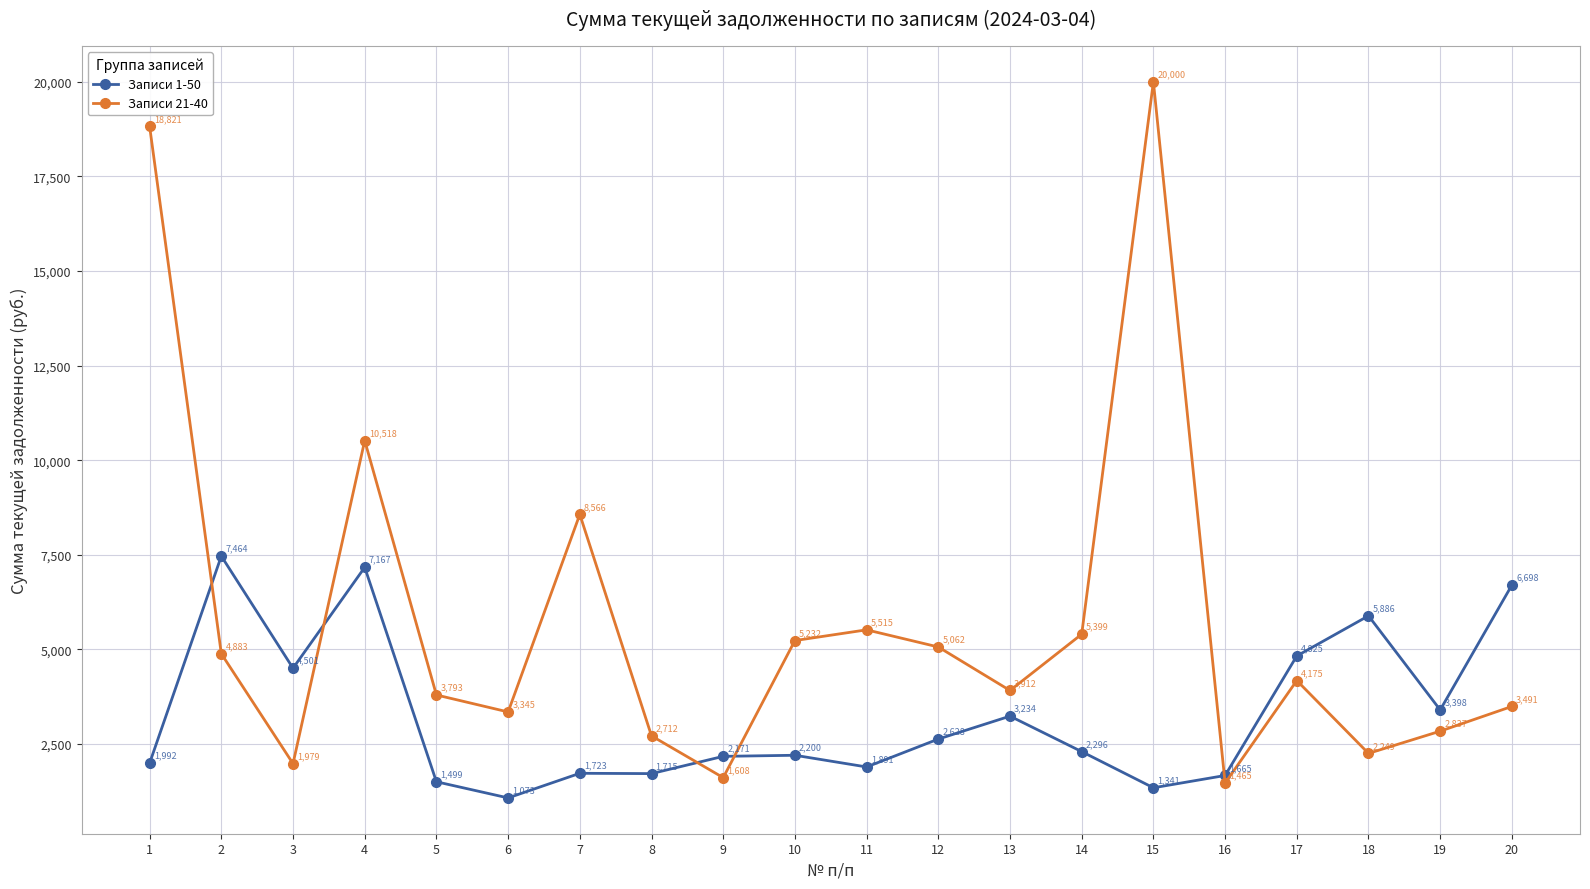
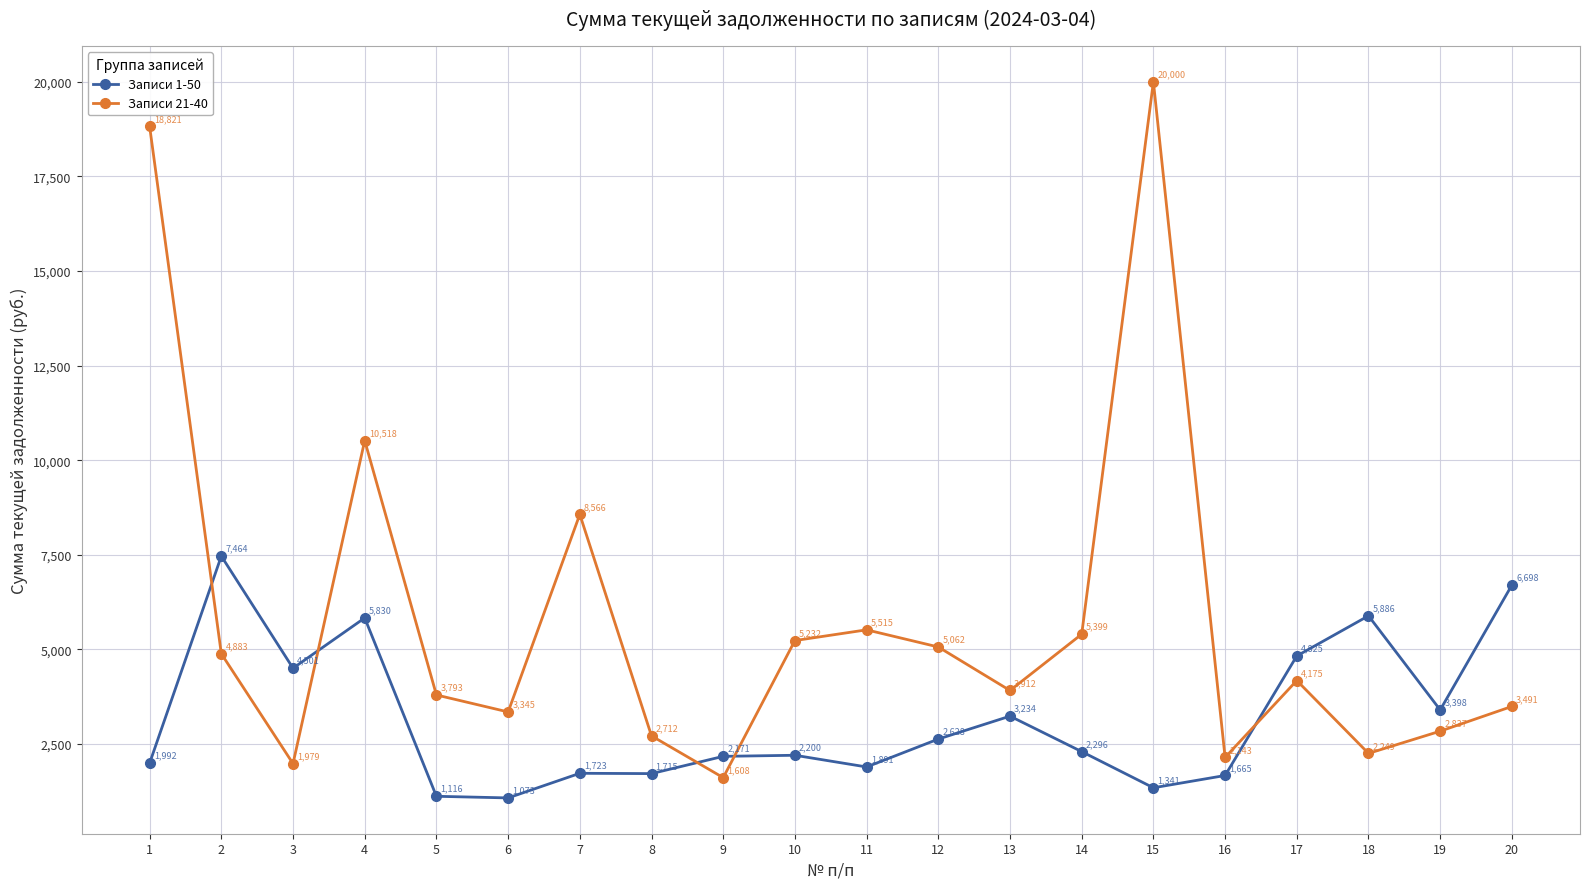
Записи 1-50, 4: 7,167 -> 5,830
Записи 1-50, 5: 1,499 -> 1,116
Записи 21-40, 16: 1,465 -> 2,143
